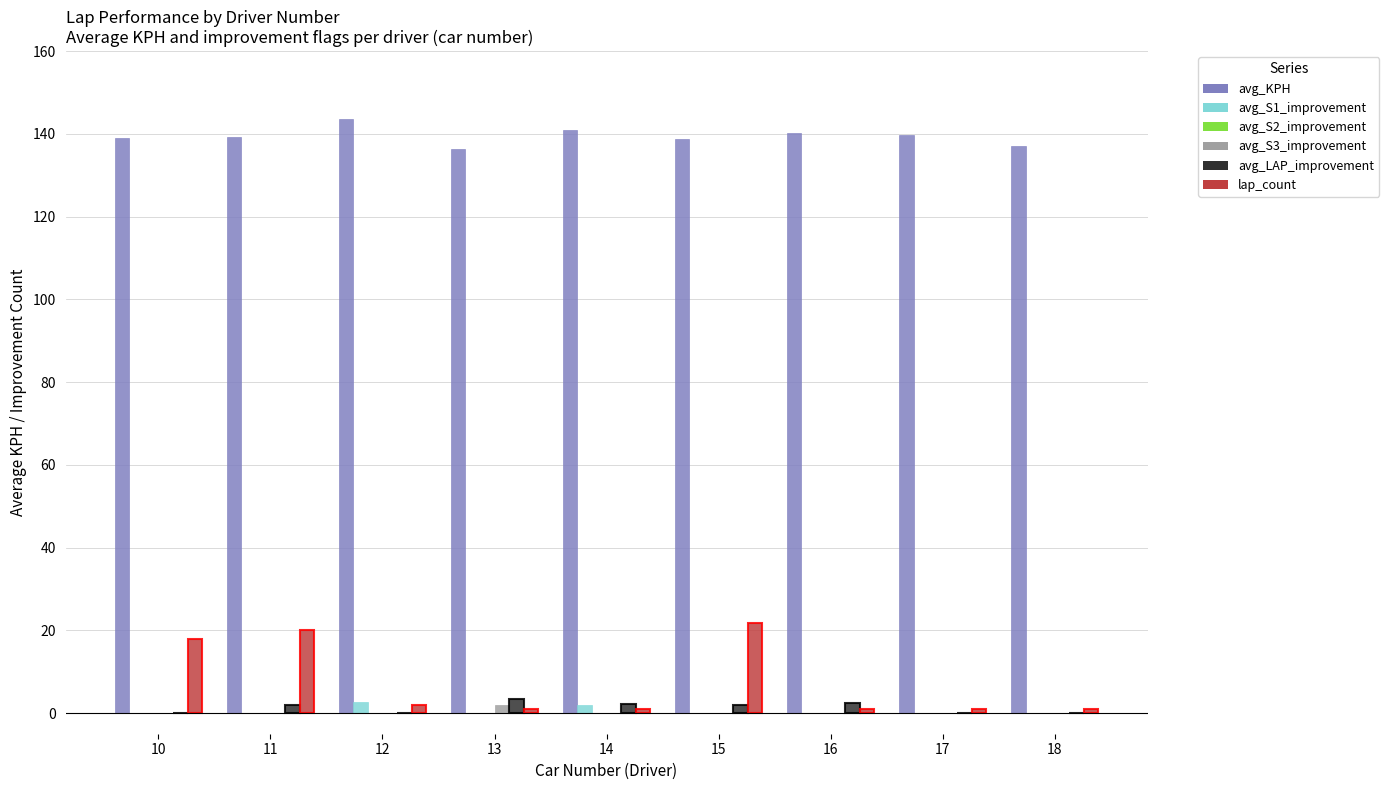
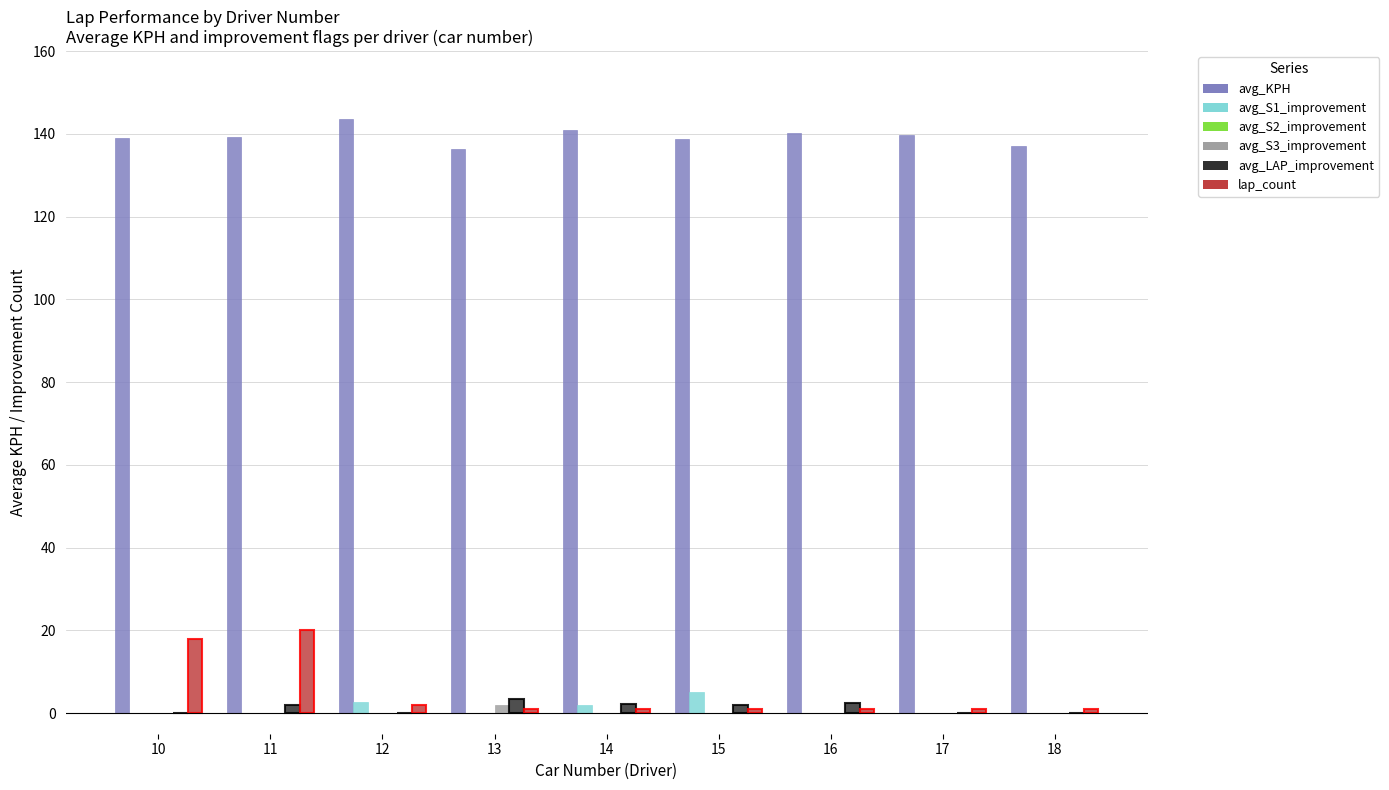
avg_S1_improvement, 15: 0 -> 5
lap_count, 15: 22 -> 1
